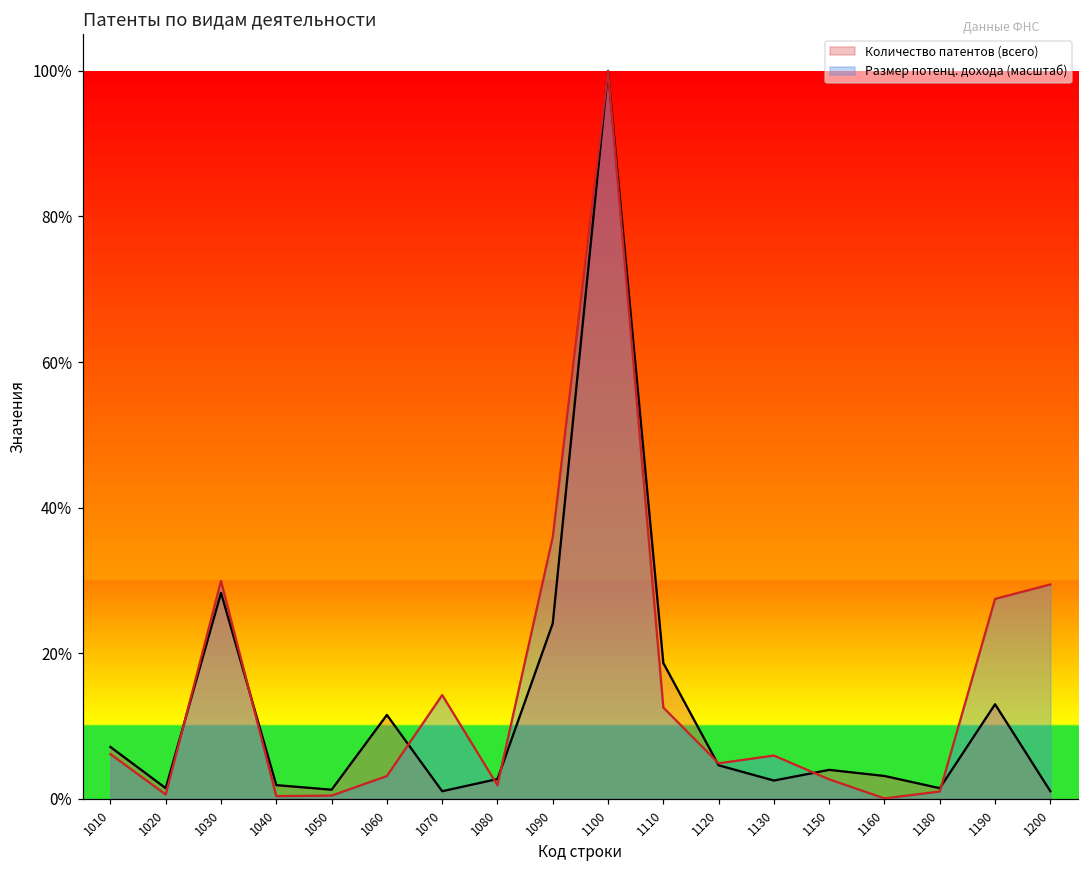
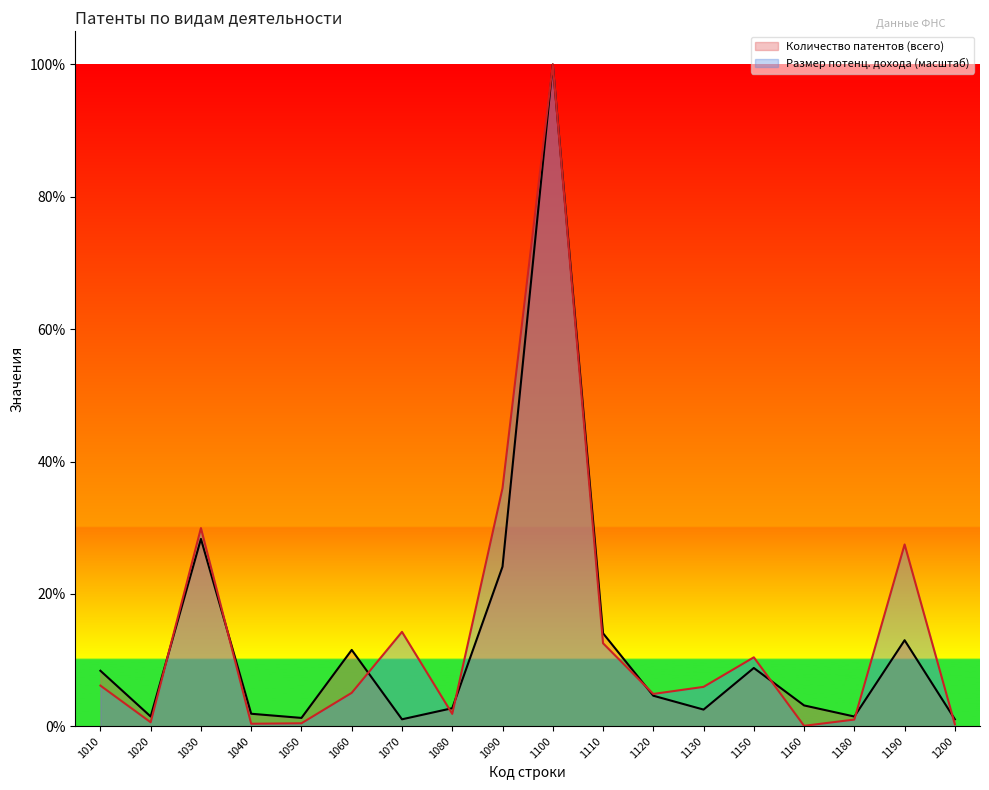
Количество патентов (всего), 1010: 7% -> 8%
Размер потенц. дохода (масштаб), 1060: 3% -> 5%
Количество патентов (всего), 1110: 19% -> 14%
Количество патентов (всего), 1150: 4% -> 9%
Размер потенц. дохода (масштаб), 1150: 3% -> 10%
Размер потенц. дохода (масштаб), 1200: 29% -> 0%
